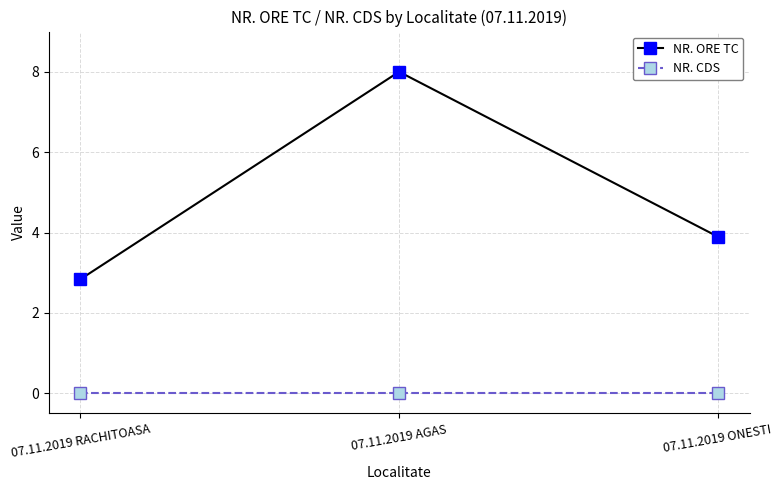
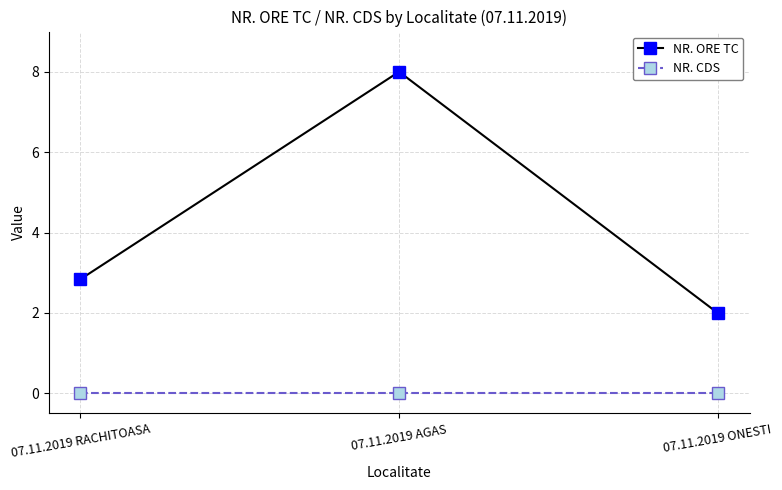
NR. ORE TC, 07.11.2019 ONESTI: 3.9 -> 2.0
